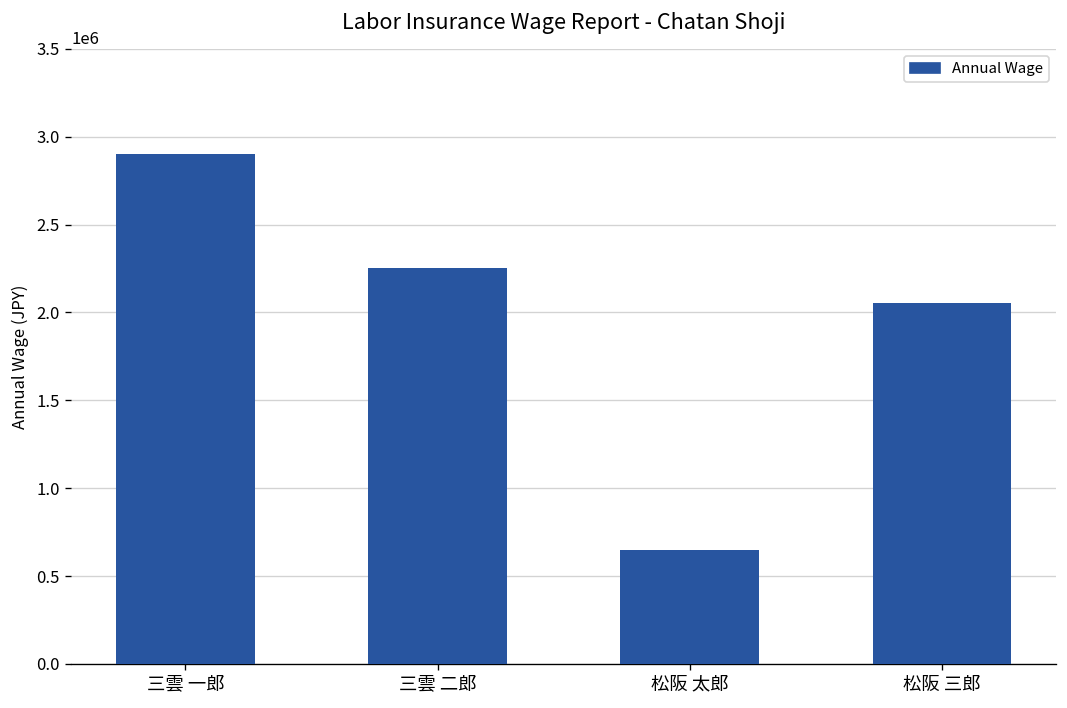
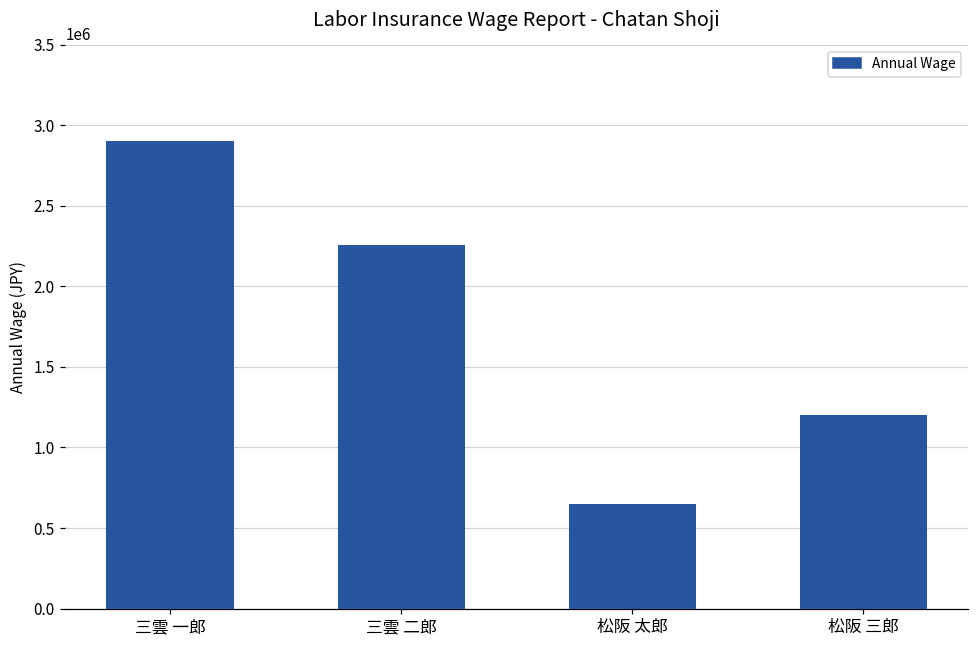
松阪 三郎: 2050000 -> 1200000
